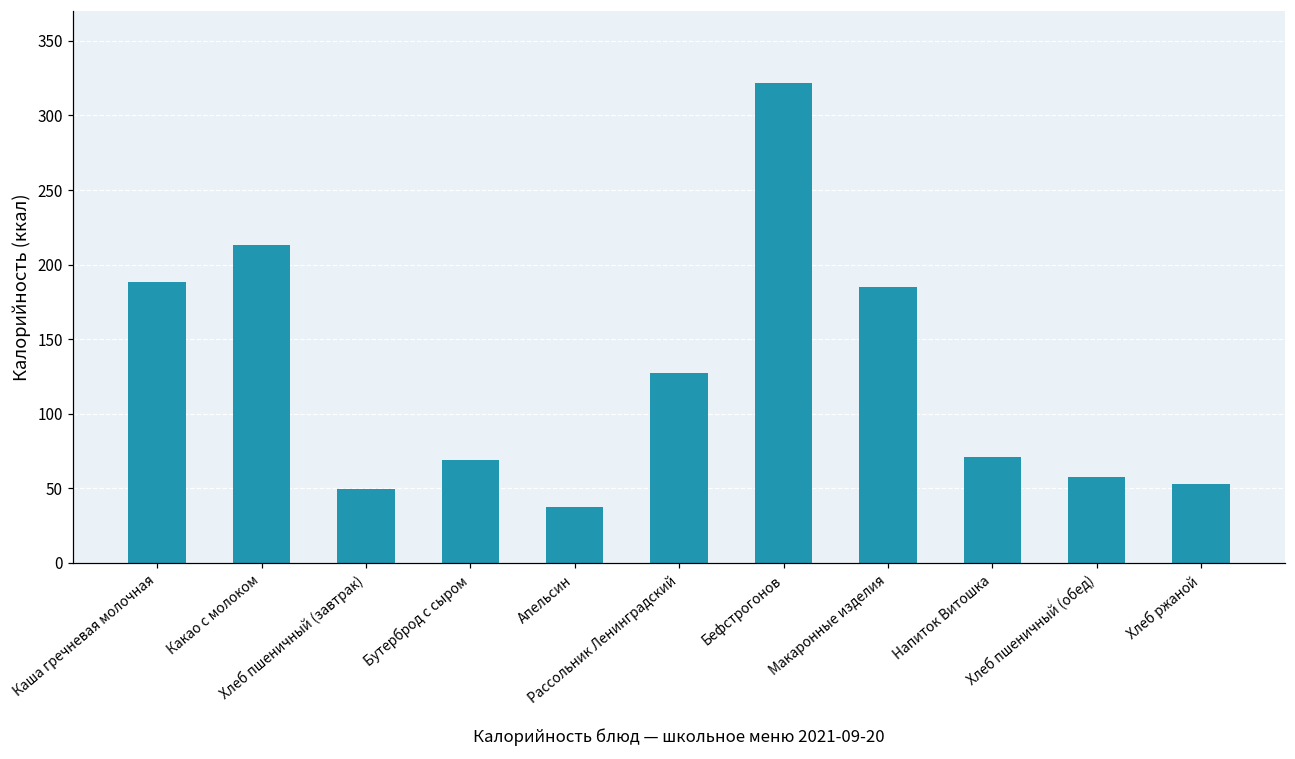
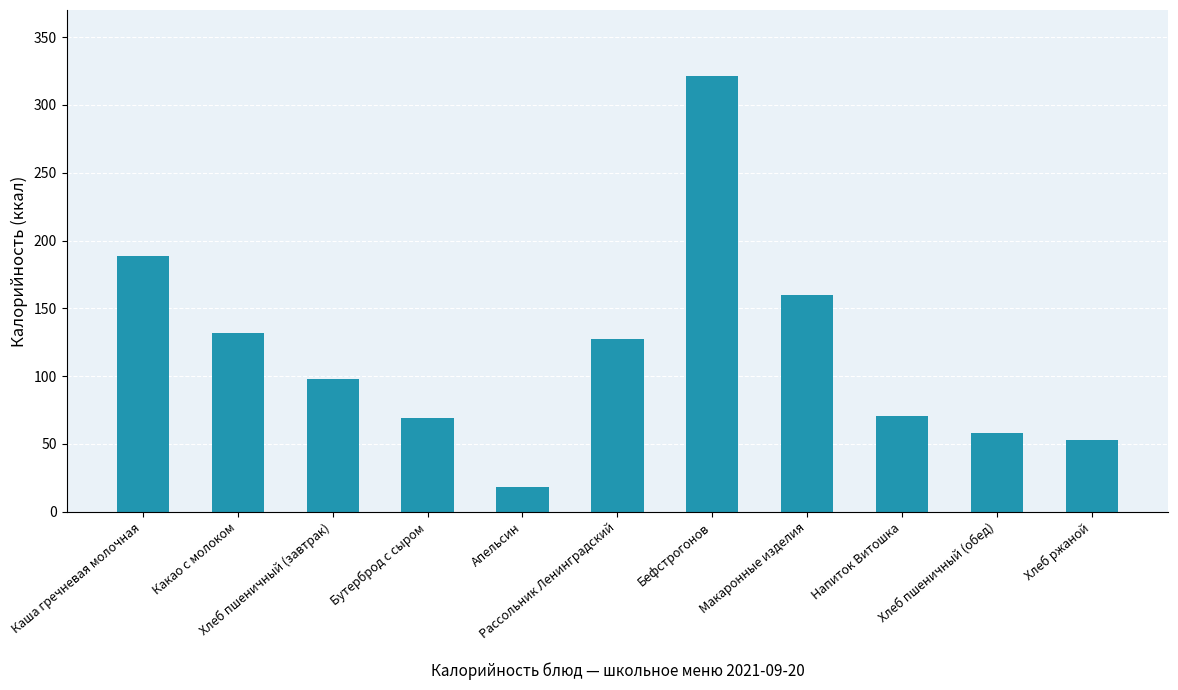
Какао с молоком: 213 -> 132
Хлеб пшеничный (завтрак): 50 -> 98
Апельсин: 38 -> 18
Макаронные изделия: 185 -> 160
